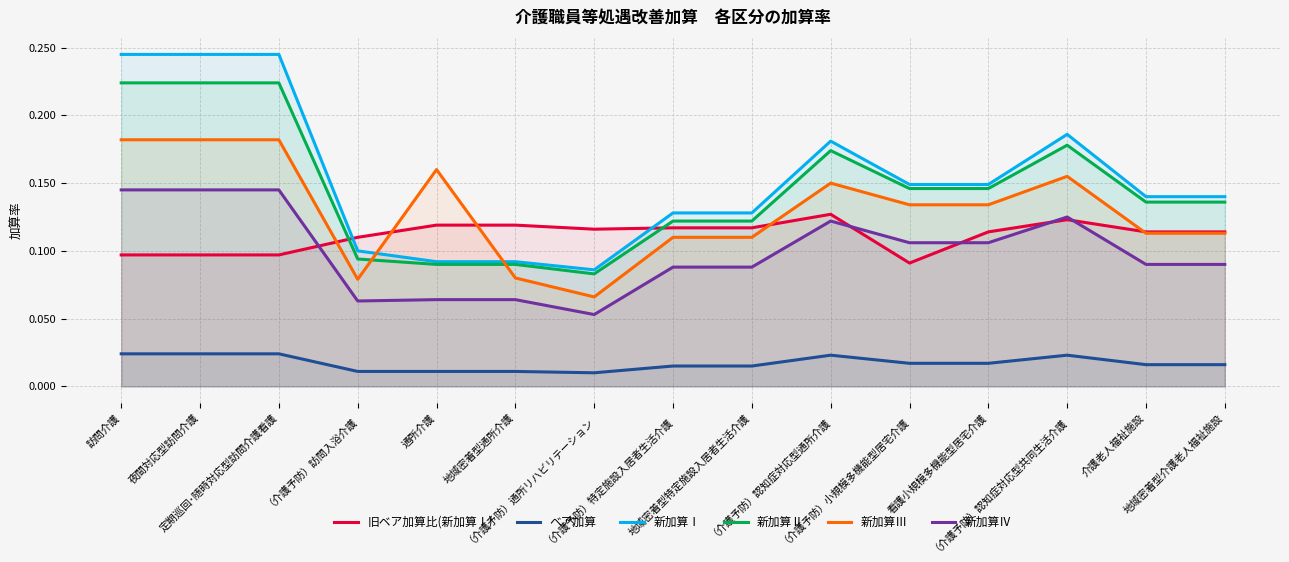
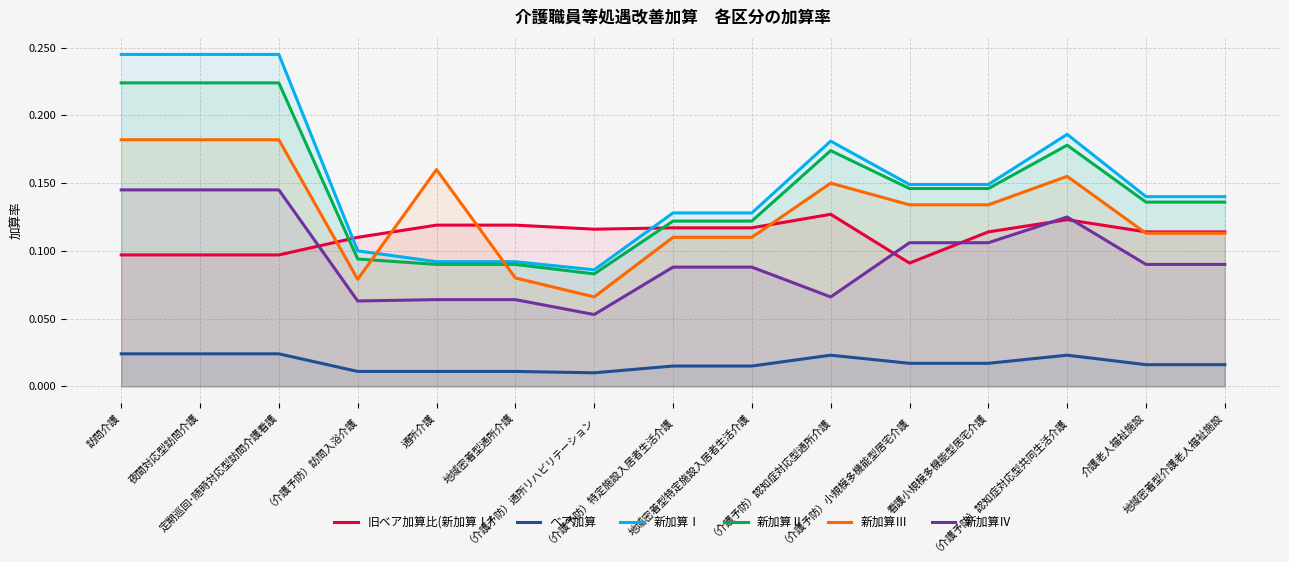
新加算Ⅳ, （介護予防）認知症対応型通所介護: 0.122 -> 0.066
